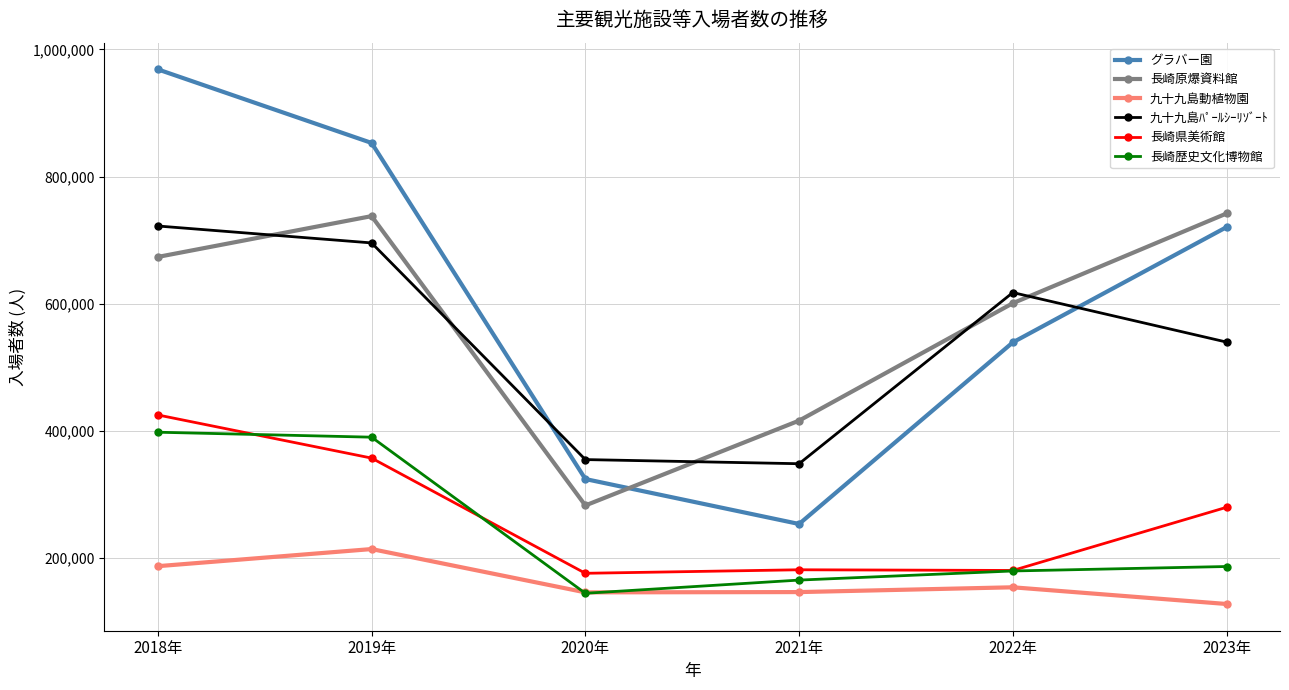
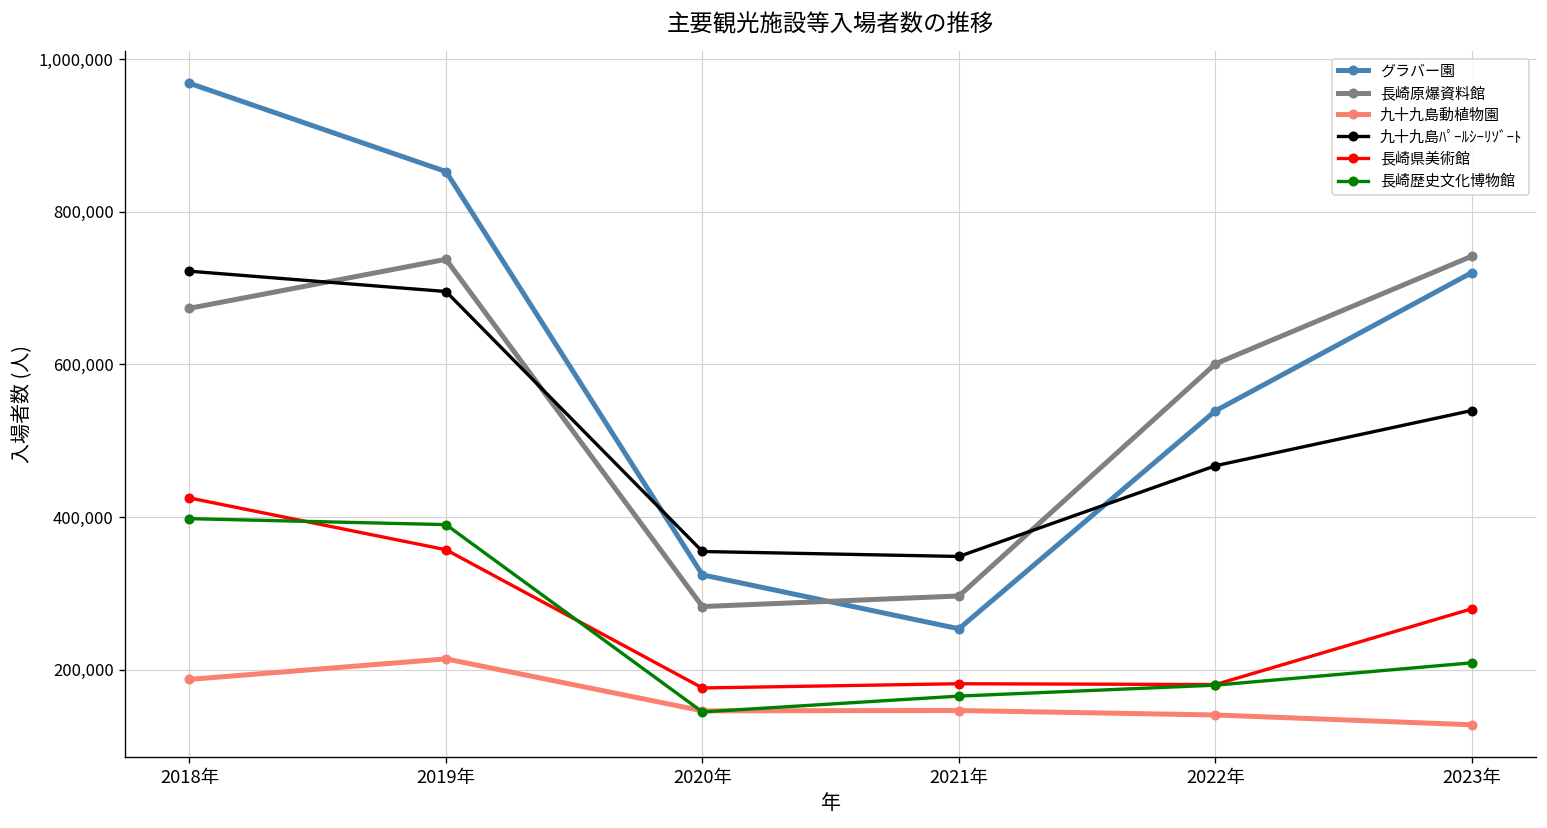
長崎原爆資料館, 2021年: 420,000 -> 300,000
九十九島動植物園, 2022年: 150,000 -> 140,000
九十九島ﾊﾟｰﾙｼｰﾘｿﾞｰﾄ, 2022年: 620,000 -> 470,000
長崎歴史文化博物館, 2023年: 190,000 -> 210,000
